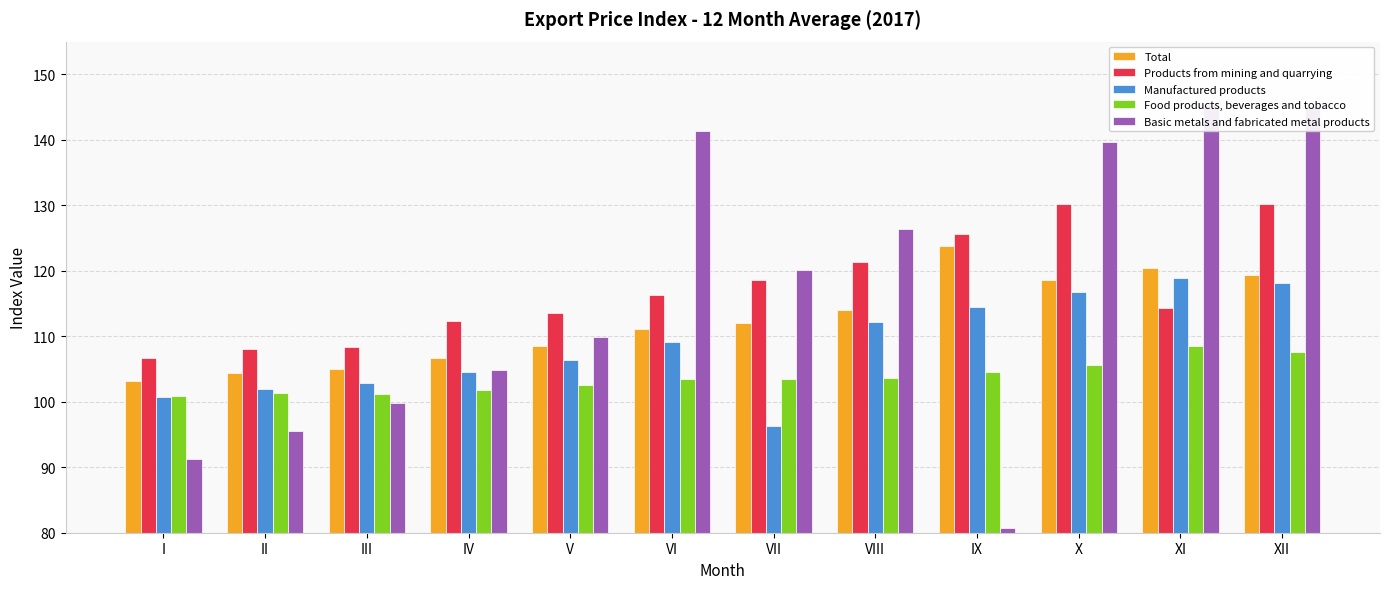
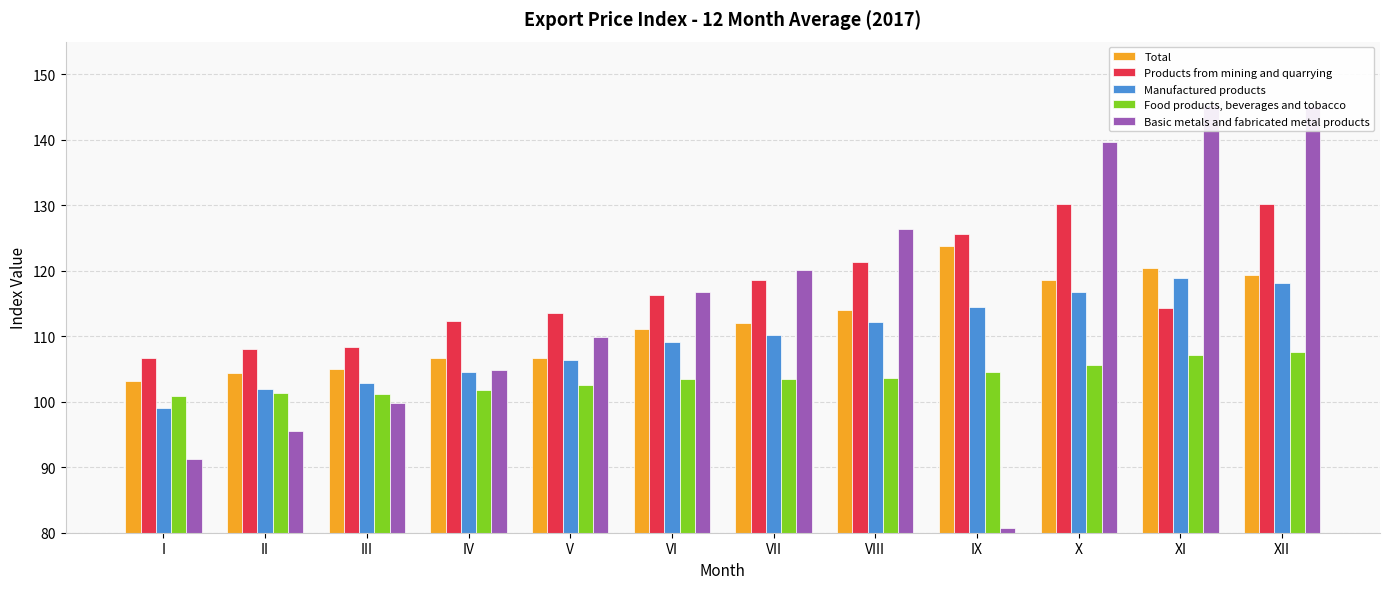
Manufactured products, I: 101 -> 99
Total, V: 109 -> 107
Basic metals and fabricated metal products, VI: 141 -> 117
Manufactured products, VII: 96 -> 110
Food products, beverages and tobacco, XI: 109 -> 107
